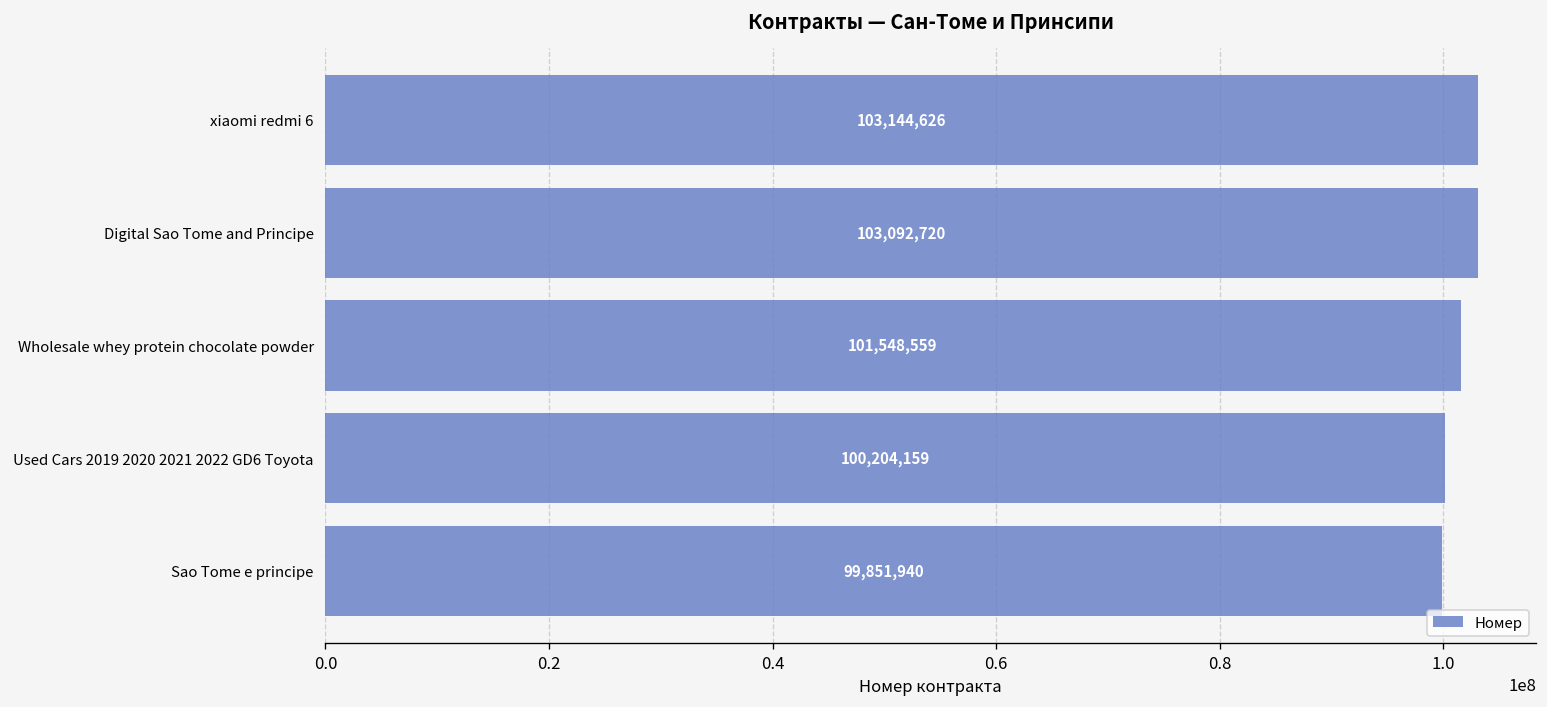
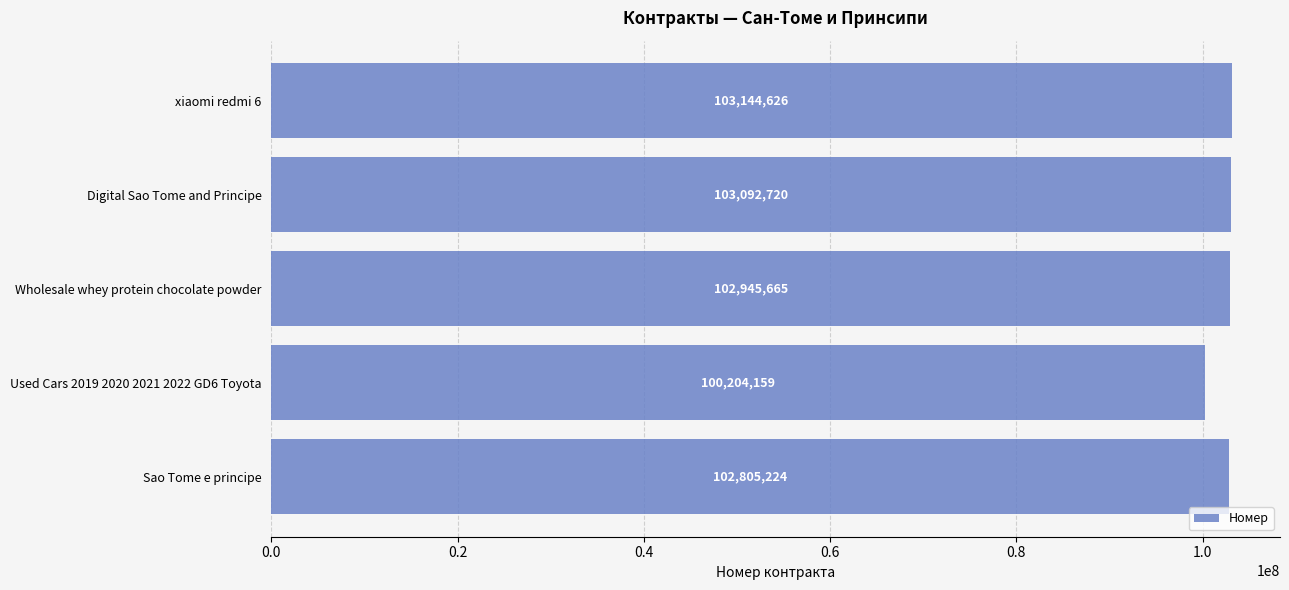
Wholesale whey protein chocolate powder: 101,548,559 -> 102,945,665
Sao Tome e principe: 99,851,940 -> 102,805,224
